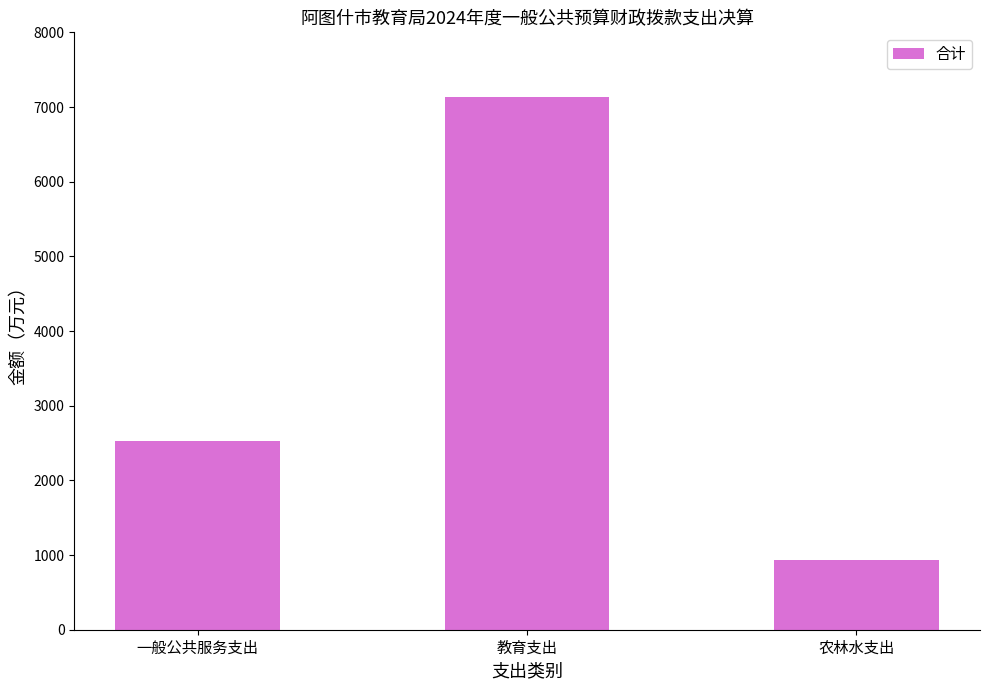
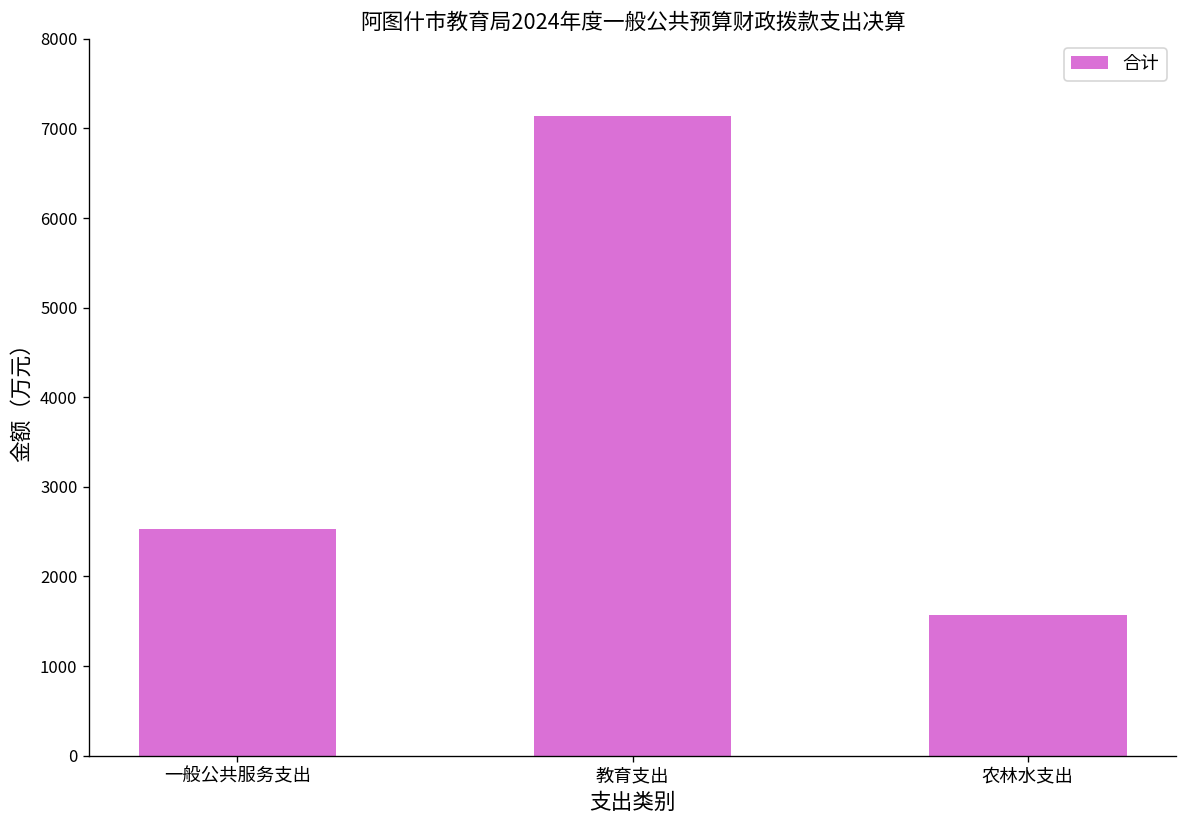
农林水支出: 900 -> 1600
